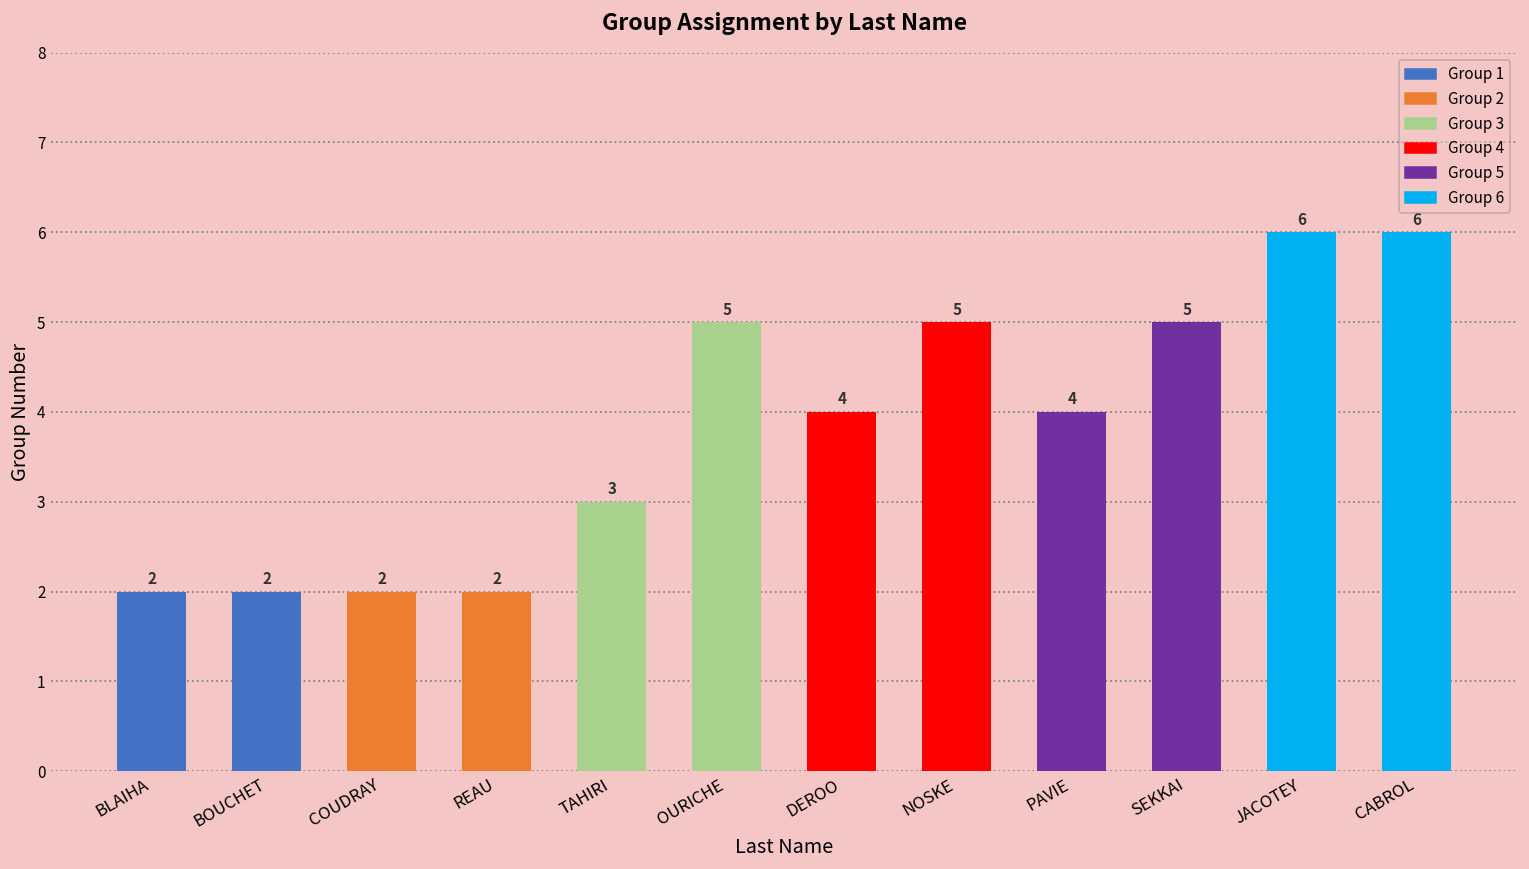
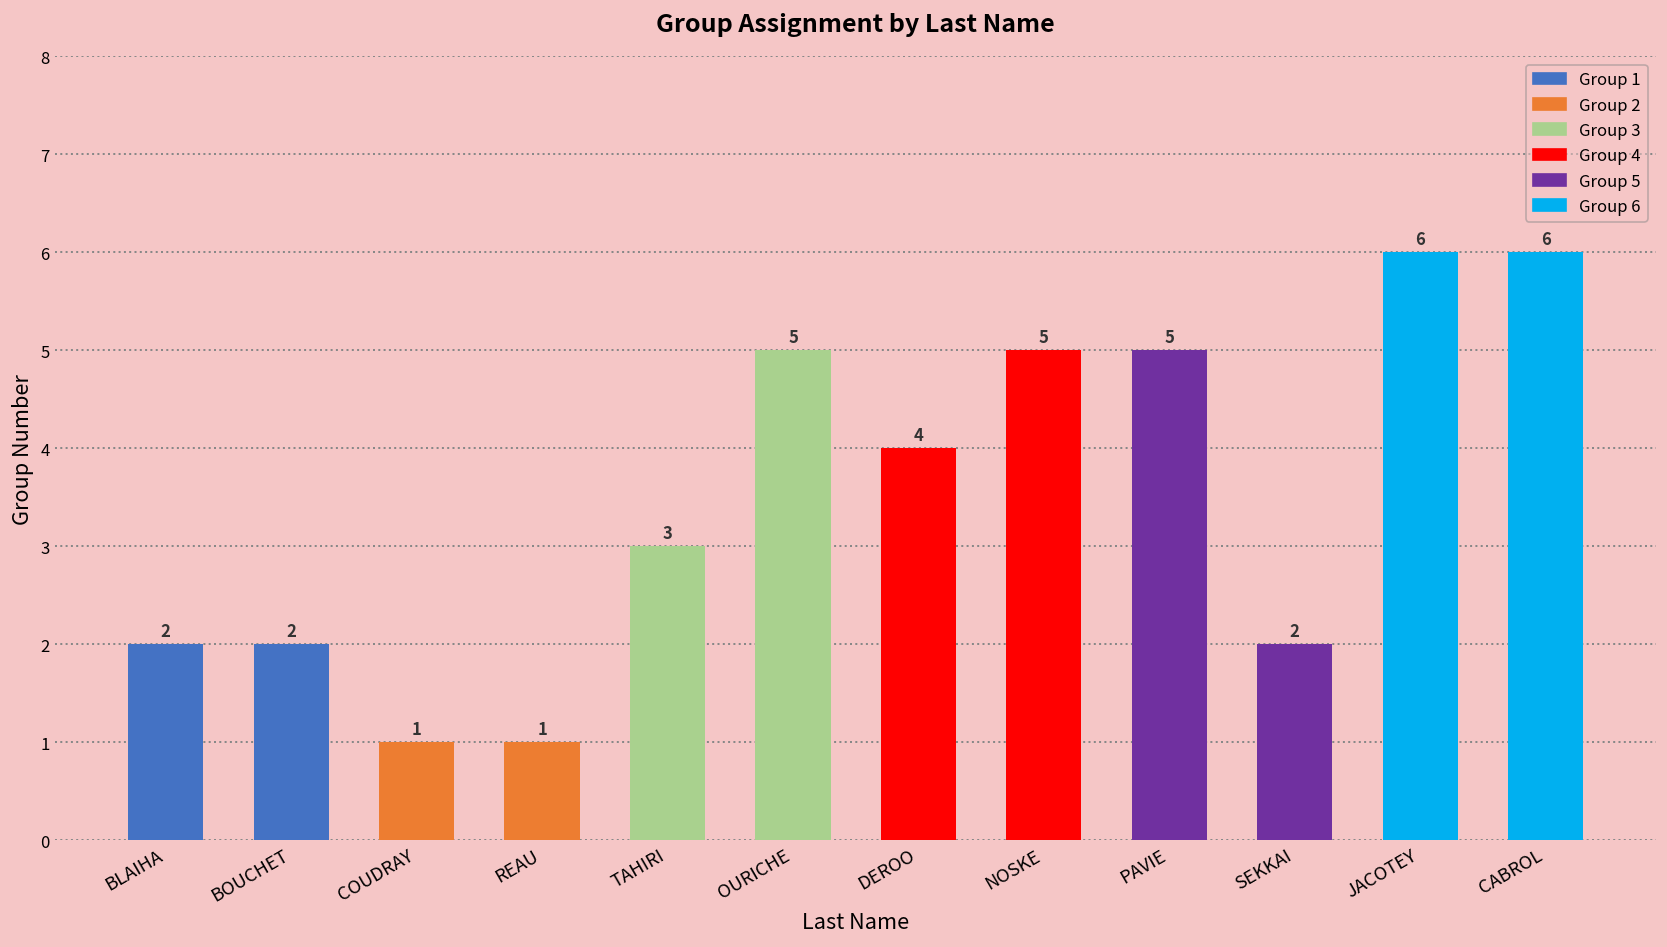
COUDRAY: 2 -> 1
REAU: 2 -> 1
PAVIE: 4 -> 5
SEKKAI: 5 -> 2
